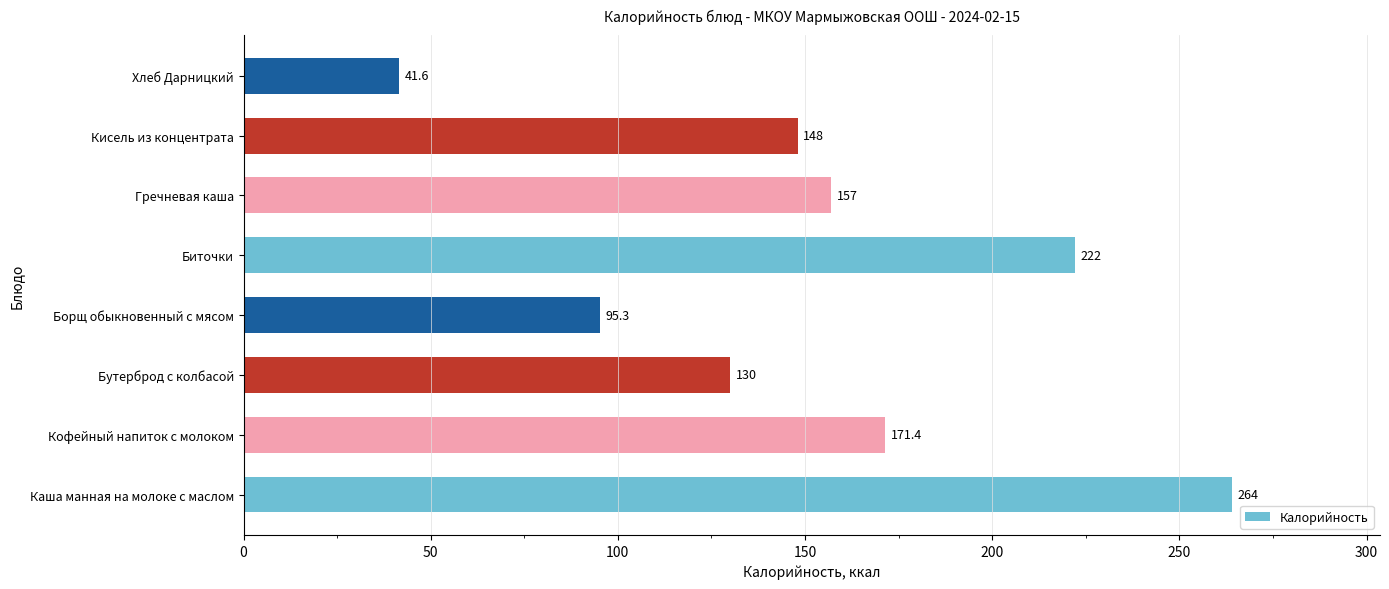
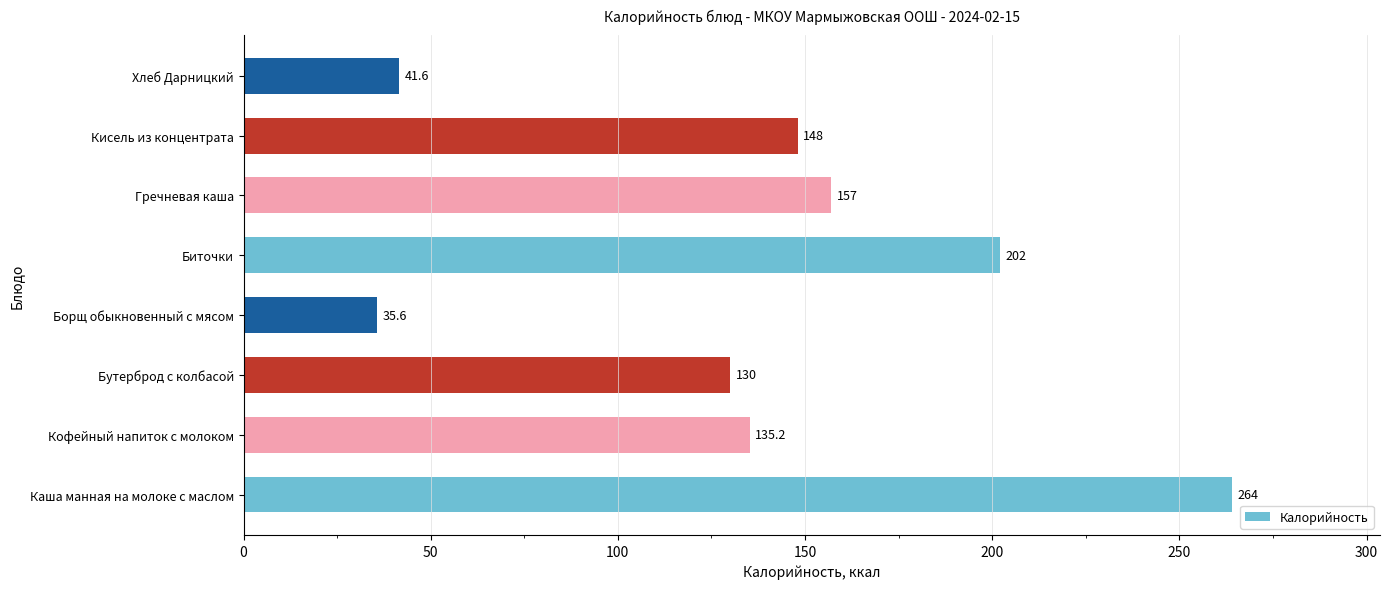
Биточки: 222 -> 202
Борщ обыкновенный с мясом: 95.3 -> 35.6
Кофейный напиток с молоком: 171.4 -> 135.2
